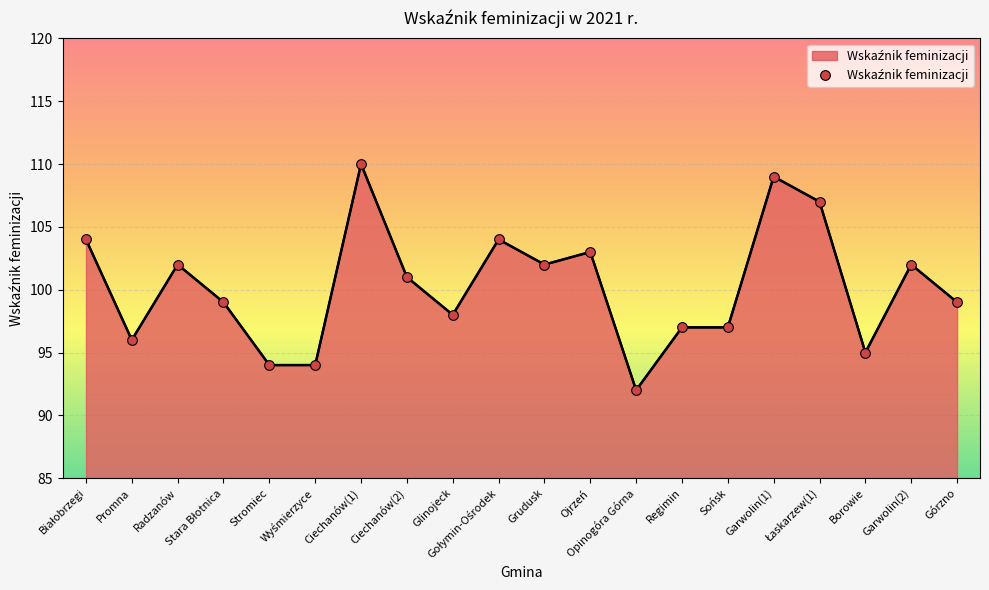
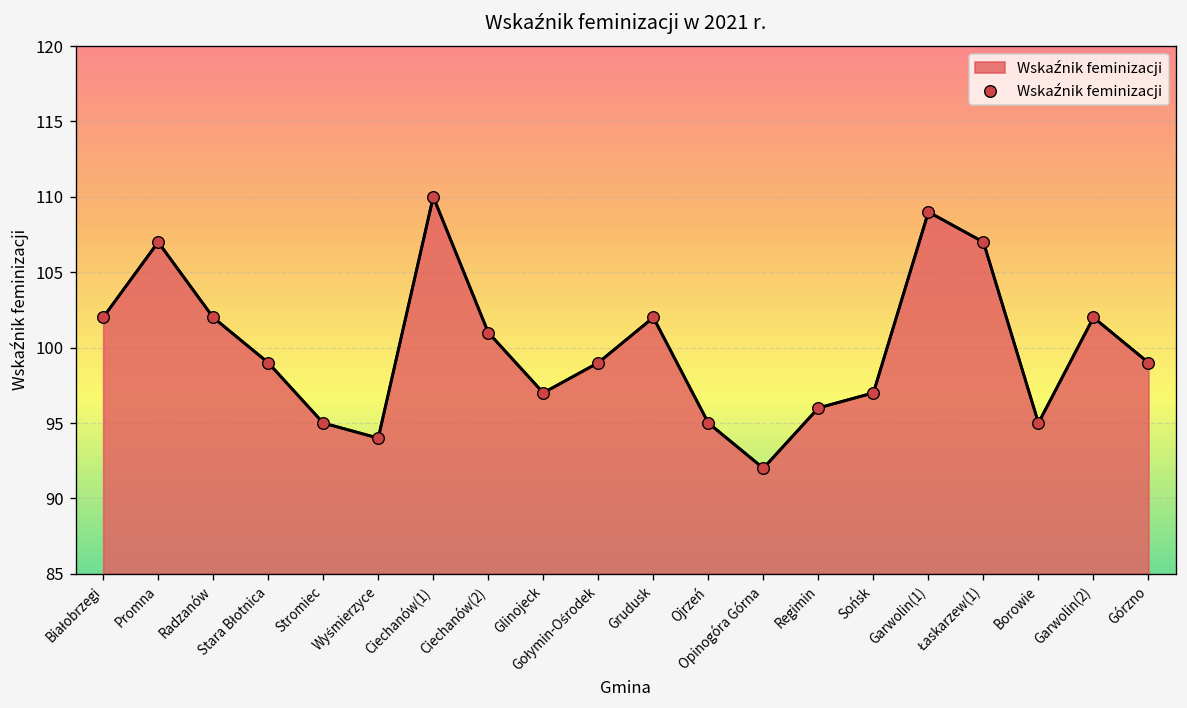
Białobrzegi: 104 -> 102
Promna: 96 -> 107
Stromiec: 94 -> 95
Glinojeck: 98 -> 97
Gołymin-Ośrodek: 104 -> 99
Ojrzeń: 103 -> 95
Regimin: 97 -> 96
